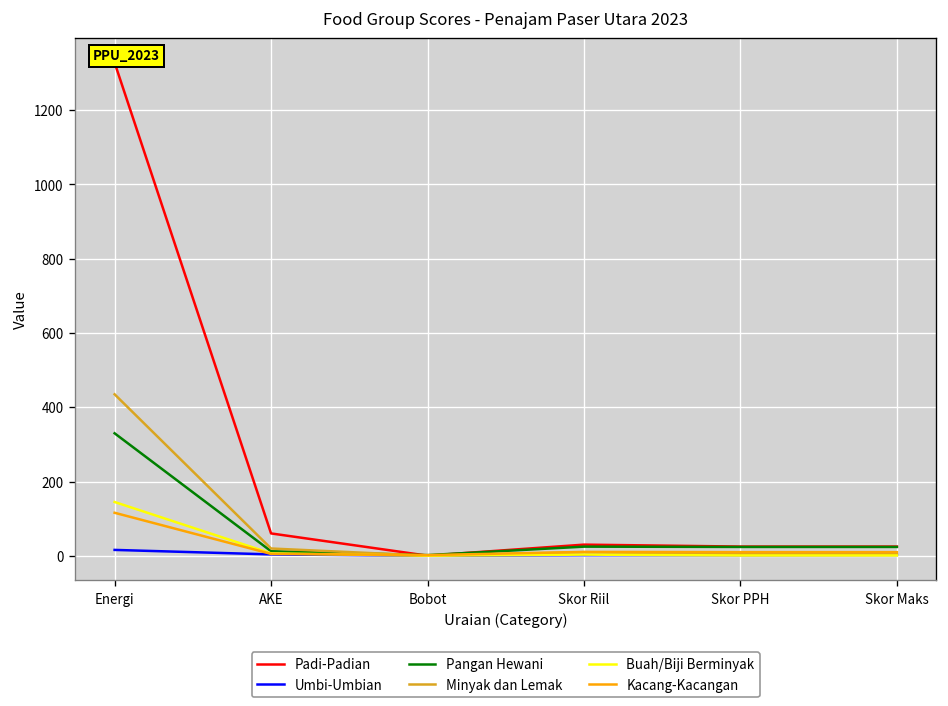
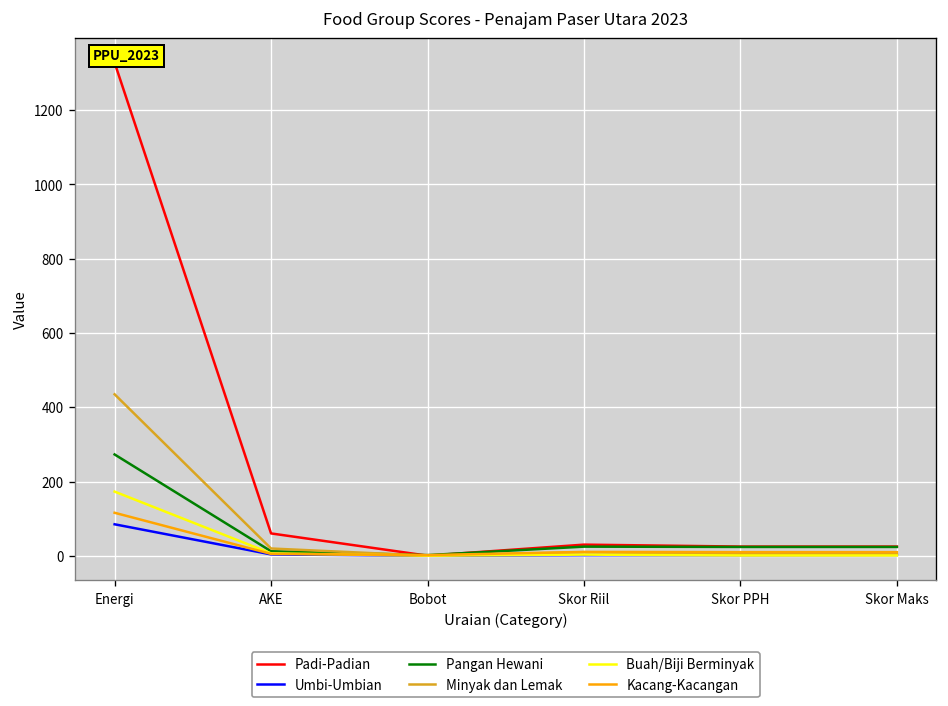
Umbi-Umbian, Energi: 20 -> 90
Pangan Hewani, Energi: 330 -> 270
Buah/Biji Berminyak, Energi: 150 -> 170
